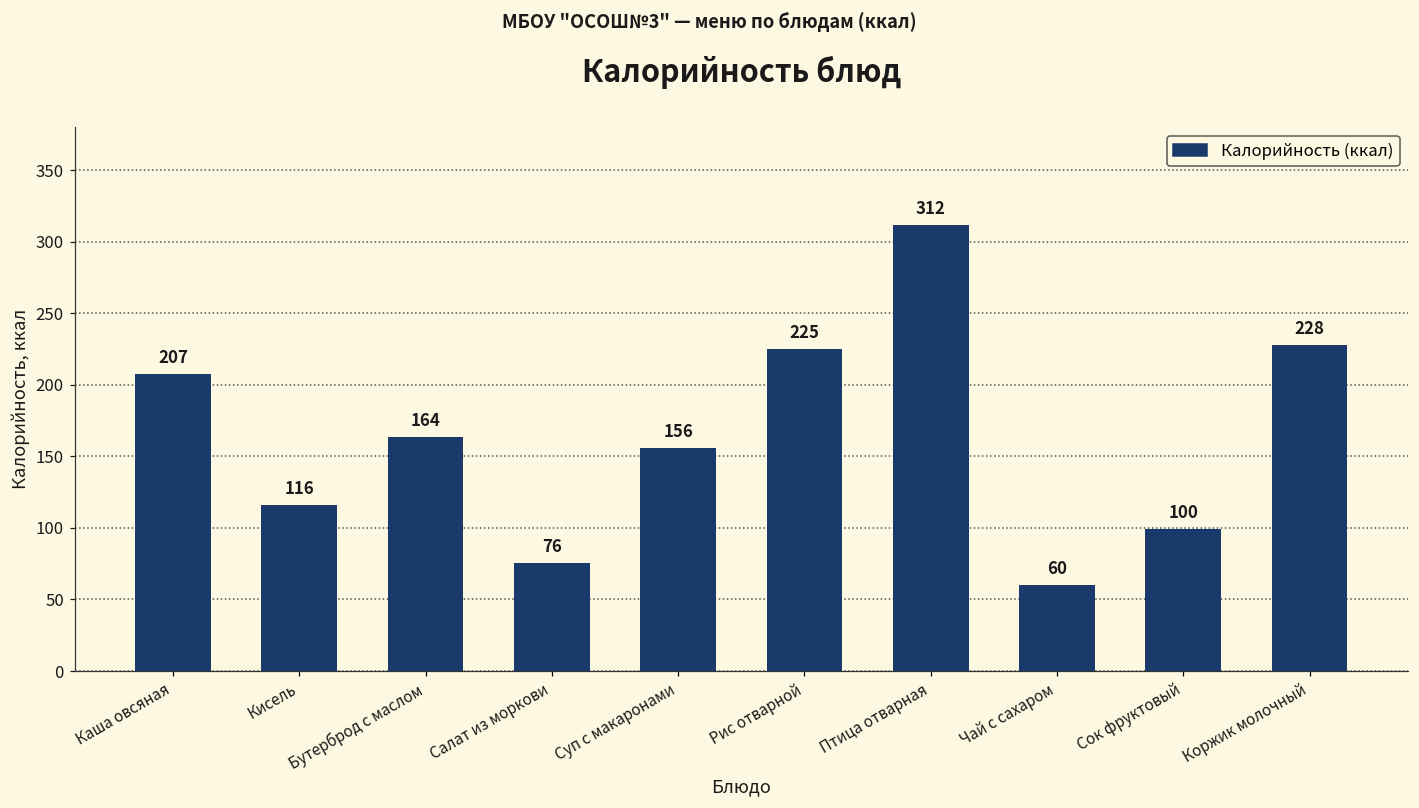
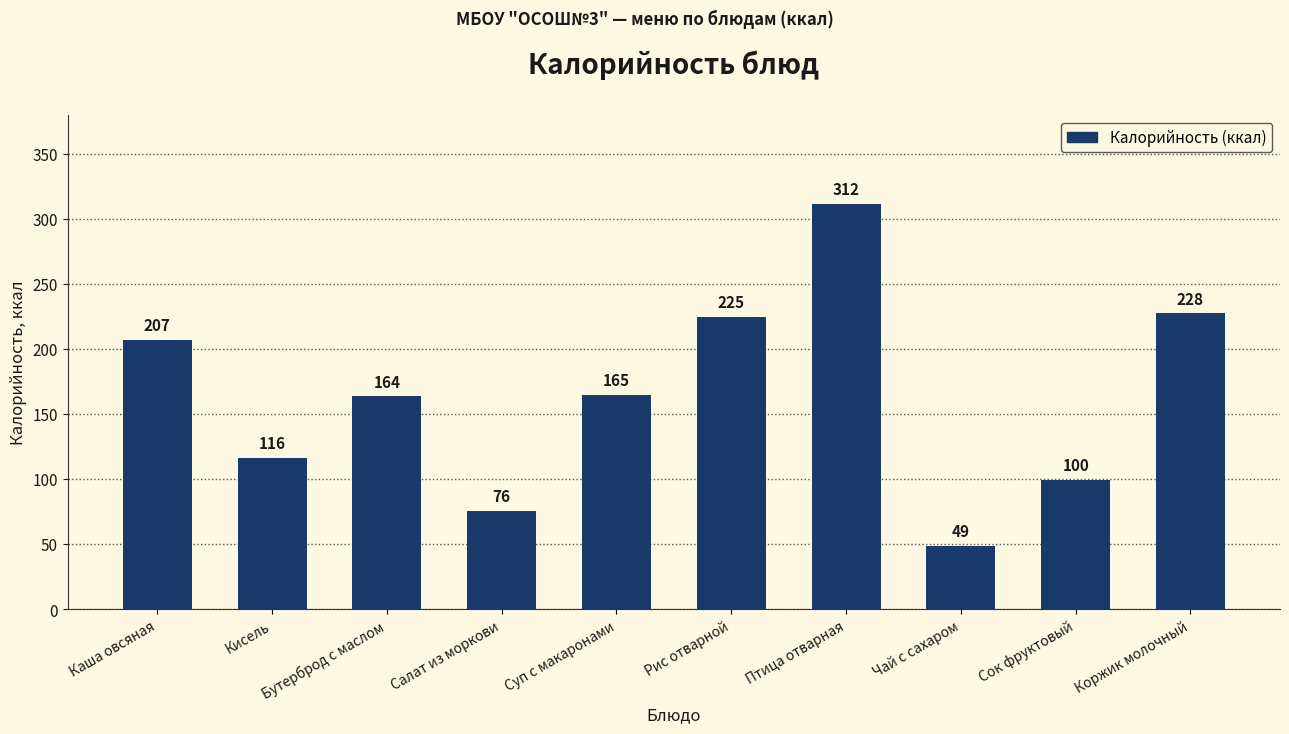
Суп с макаронами: 156 -> 165
Чай с сахаром: 60 -> 49
